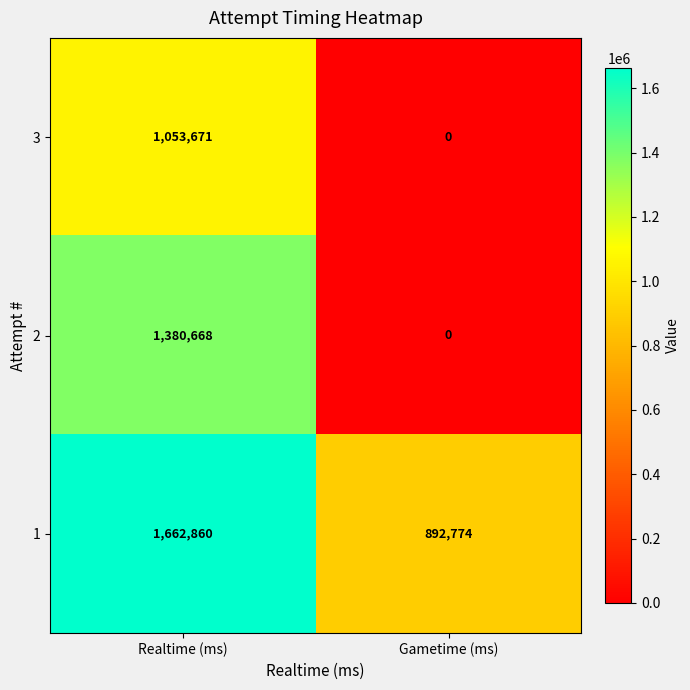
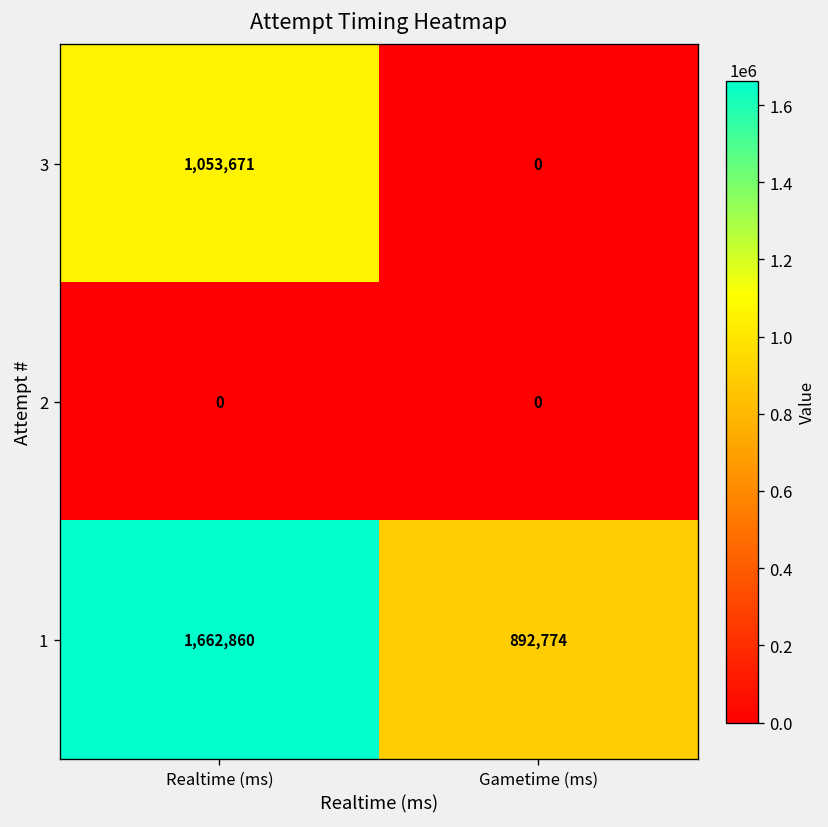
2, Realtime (ms): 1,380,668 -> 0
